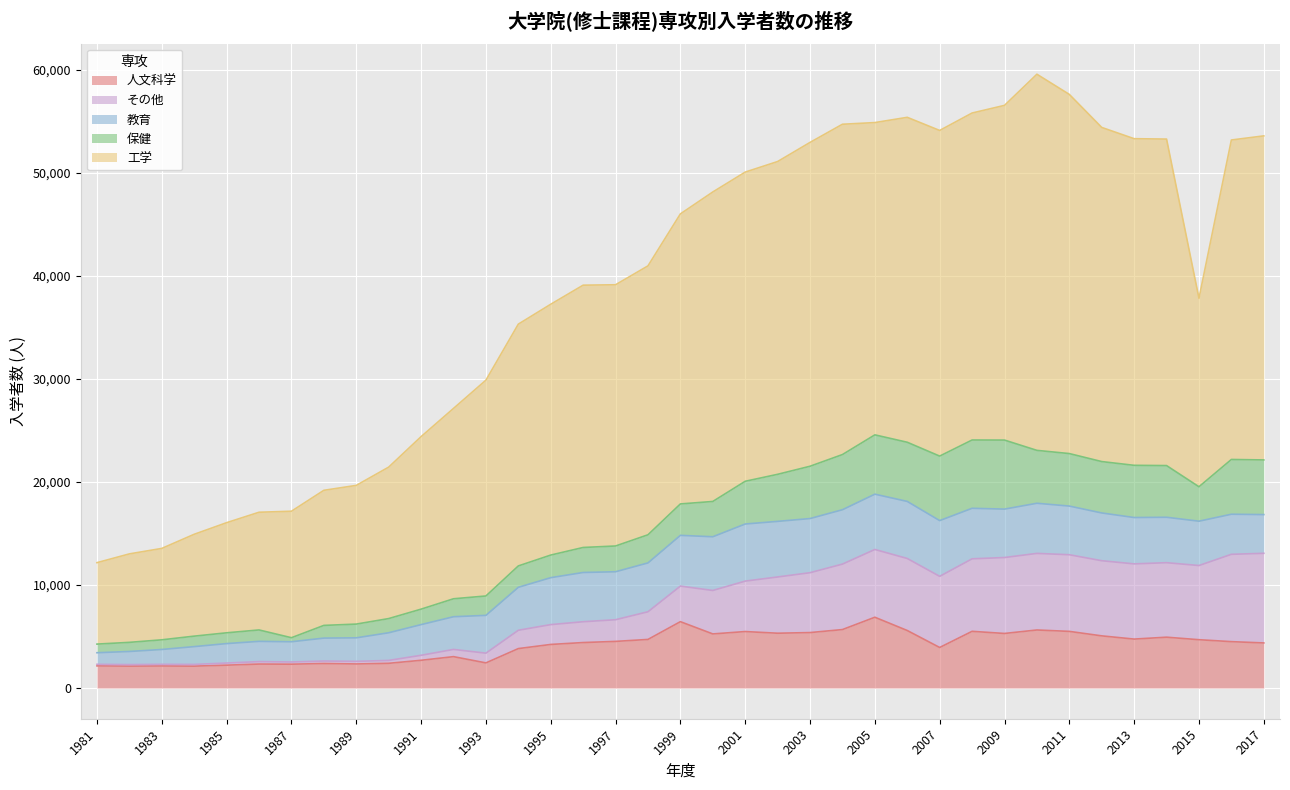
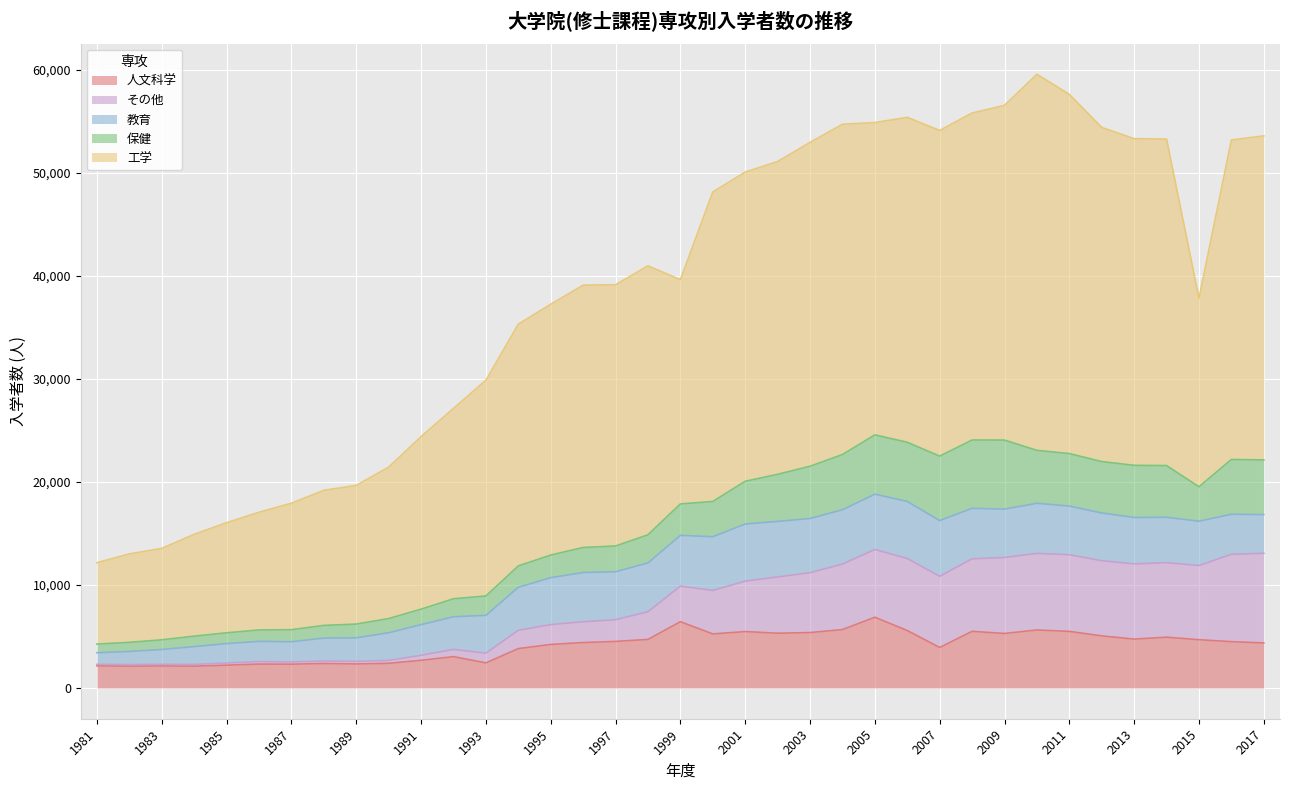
保健, 1987: 400 -> 1,200
工学, 1999: 28,100 -> 21,800
